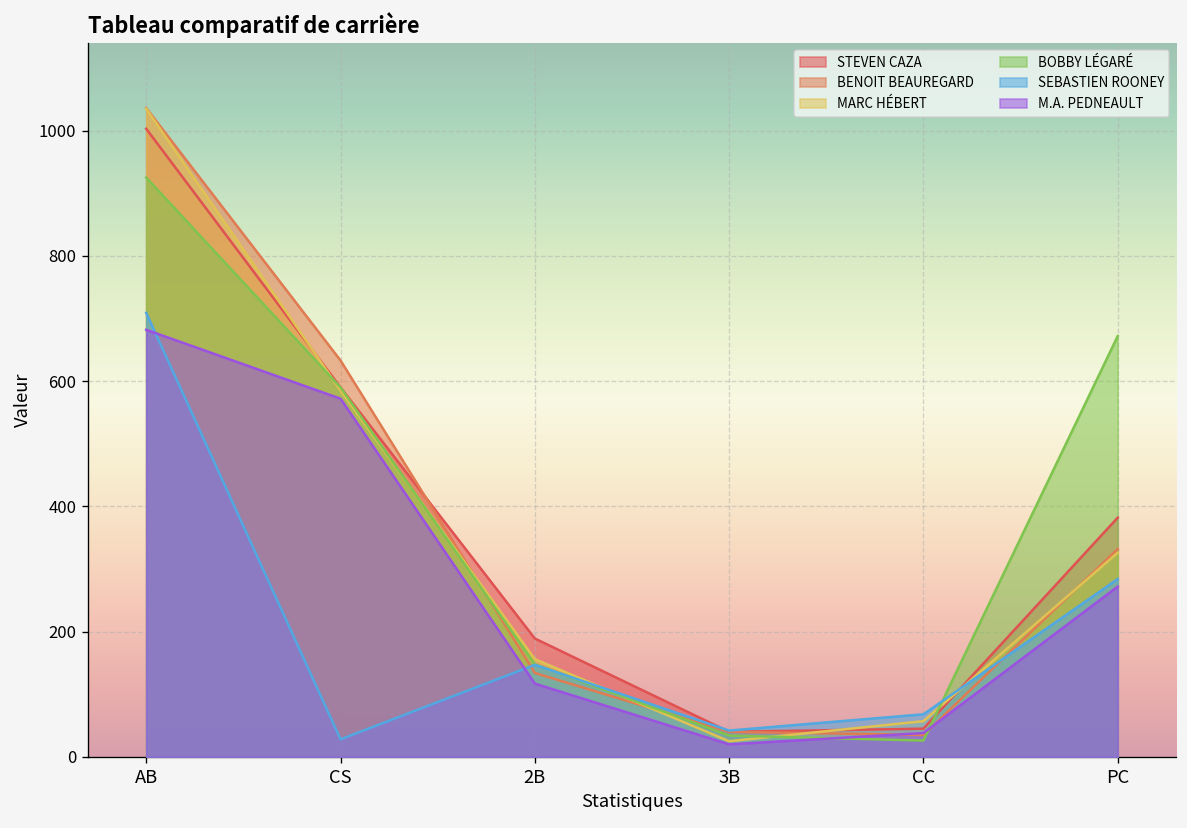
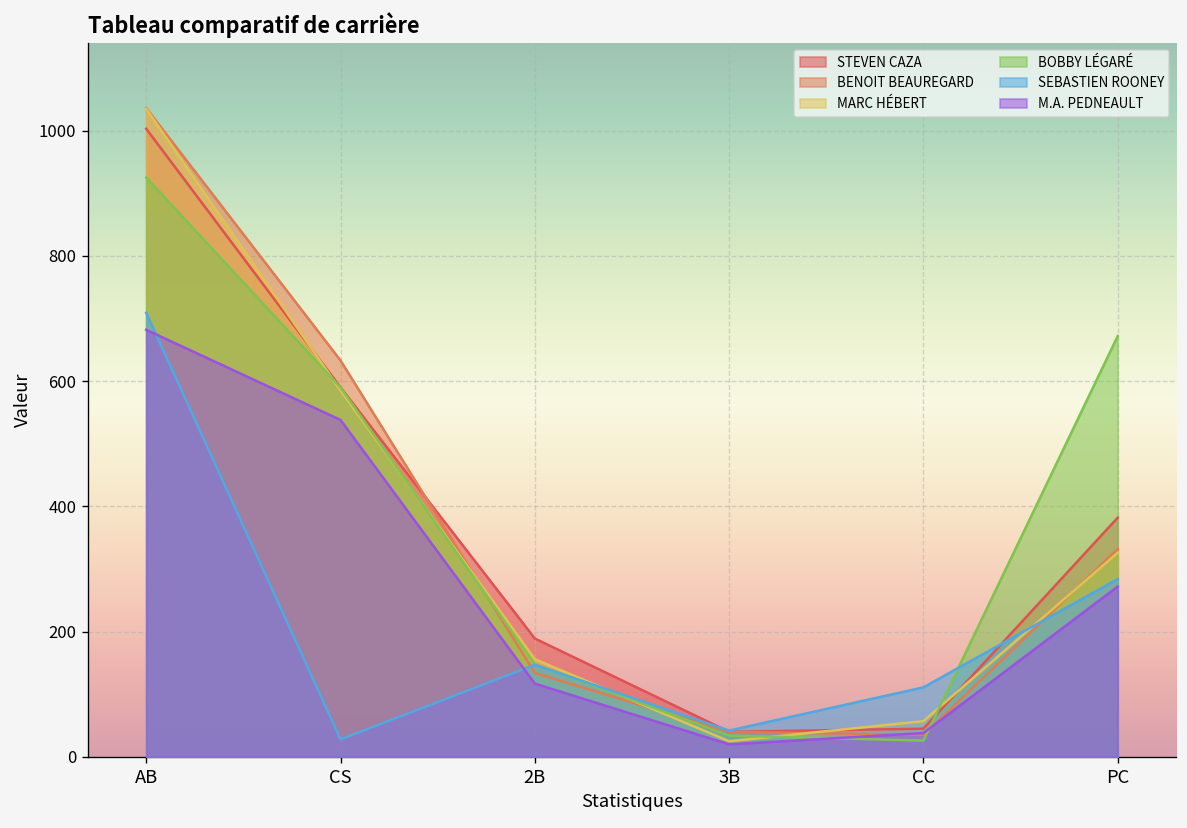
M.A. PEDNEAULT, CS: 570 -> 540
SEBASTIEN ROONEY, CC: 70 -> 110
